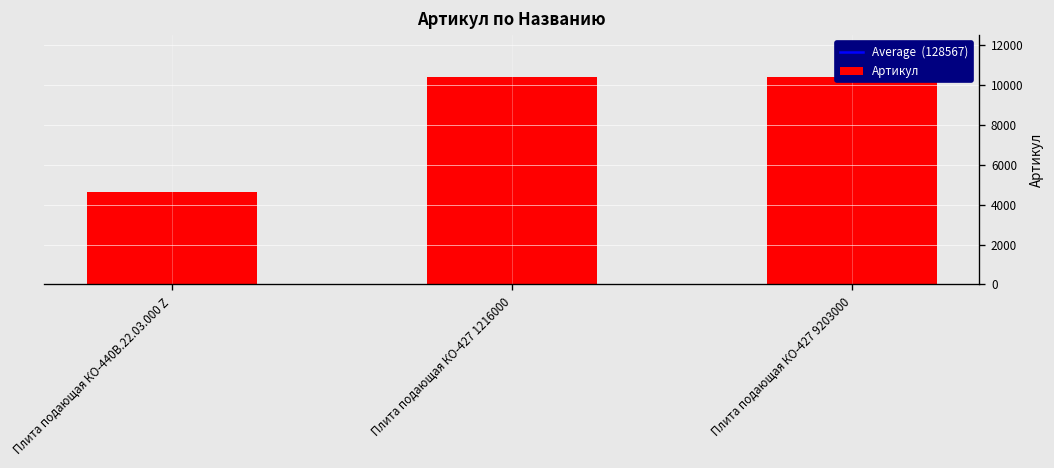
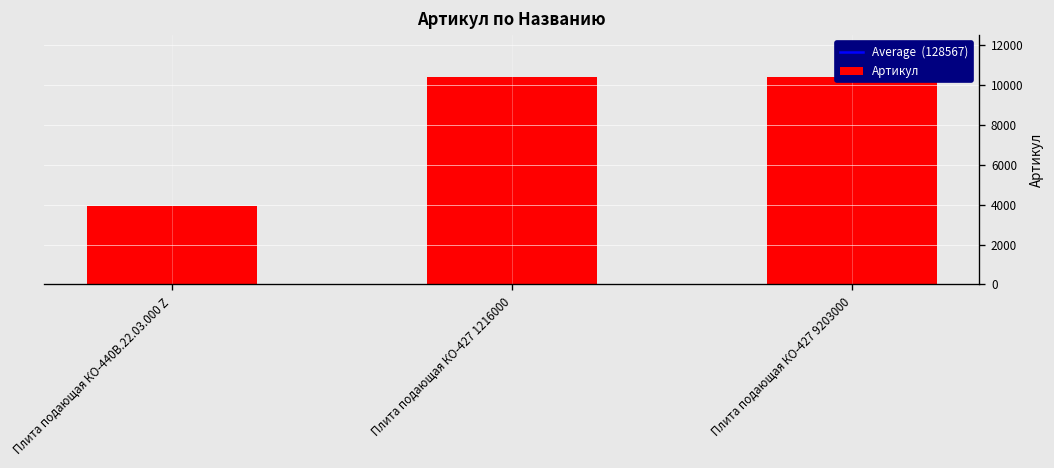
Плита подающая КО-440В.22.03.000 Z: 4600 -> 4000
